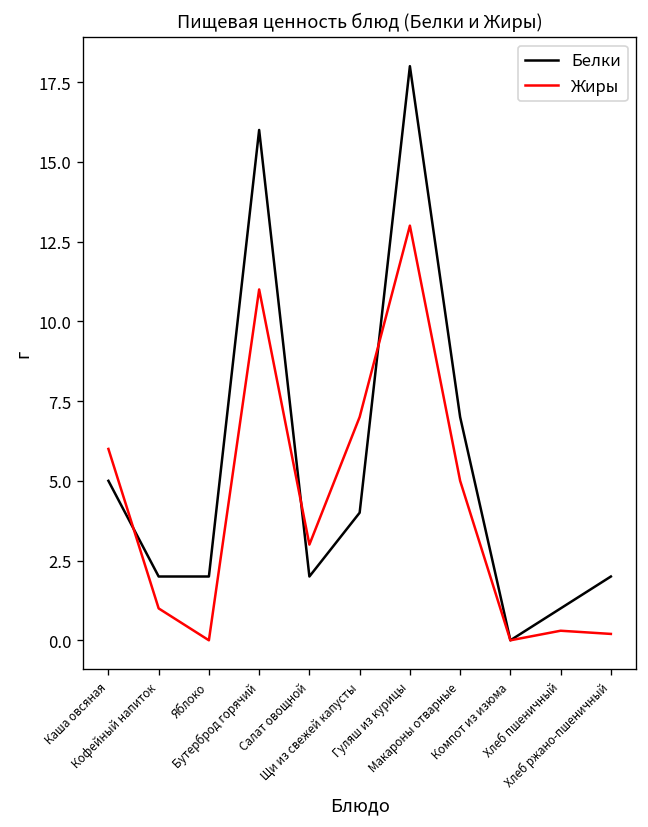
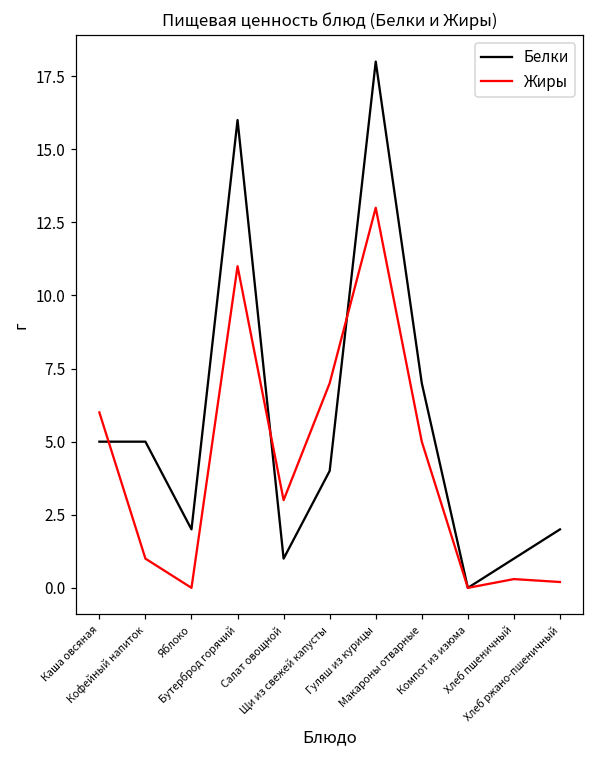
Белки, Кофейный напиток: 2 -> 5
Белки, Салат овощной: 2 -> 1
